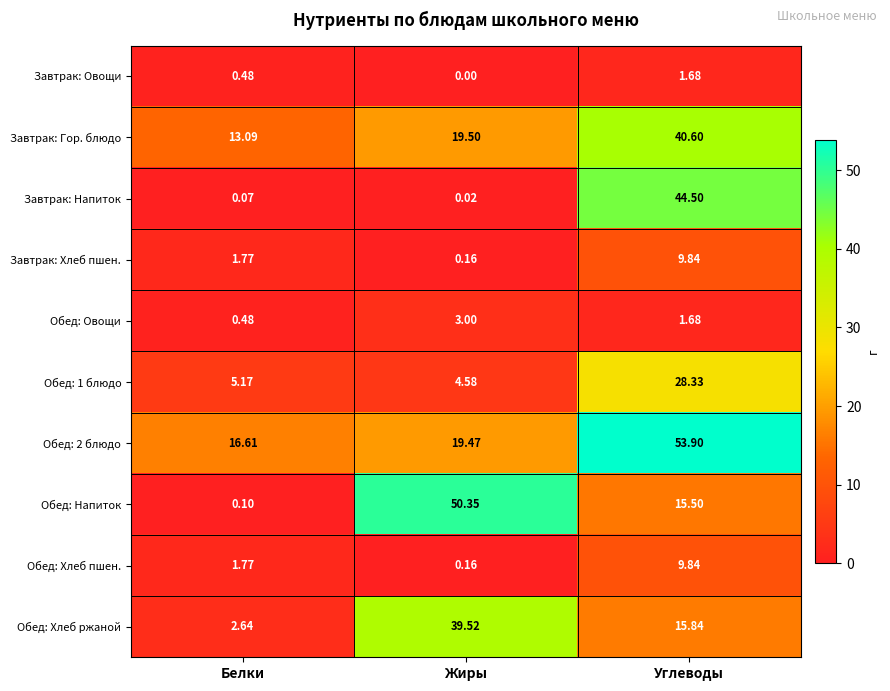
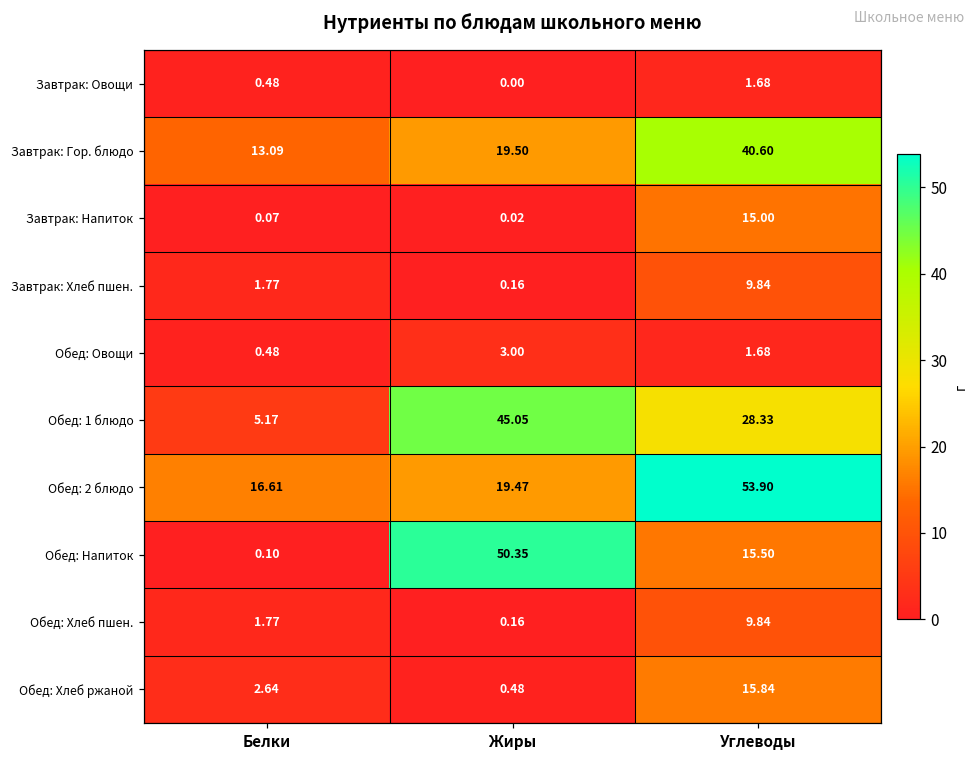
Завтрак: Напиток, Углеводы: 44.50 -> 15.00
Обед: 1 блюдо, Жиры: 4.58 -> 45.05
Обед: Хлеб ржаной, Жиры: 39.52 -> 0.48
